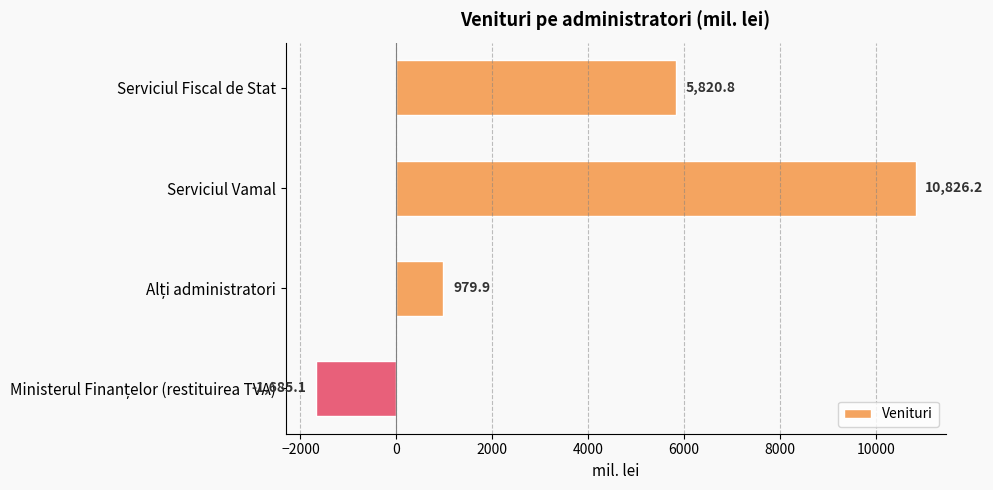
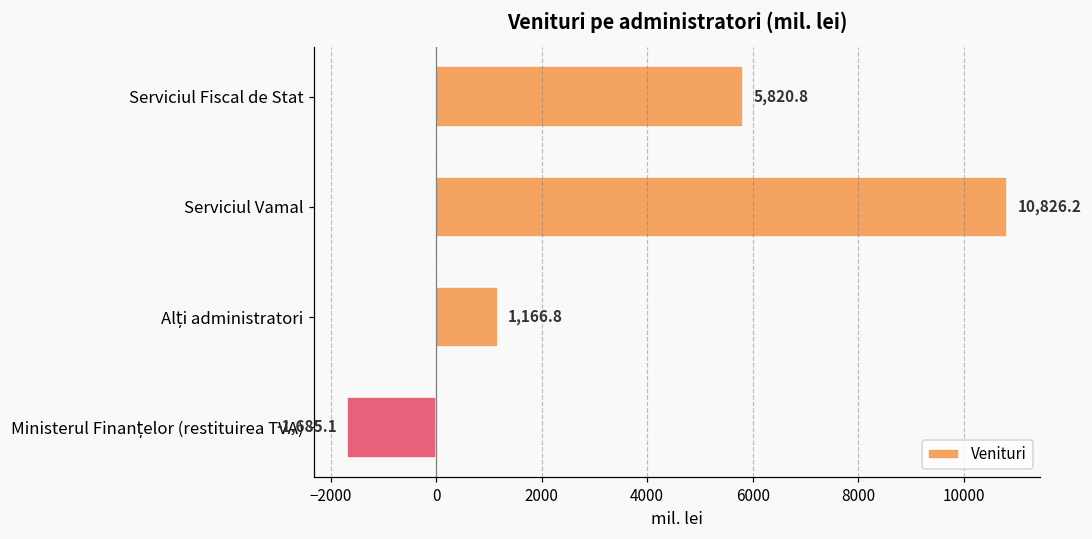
Alți administratori: 979.9 -> 1,166.8
